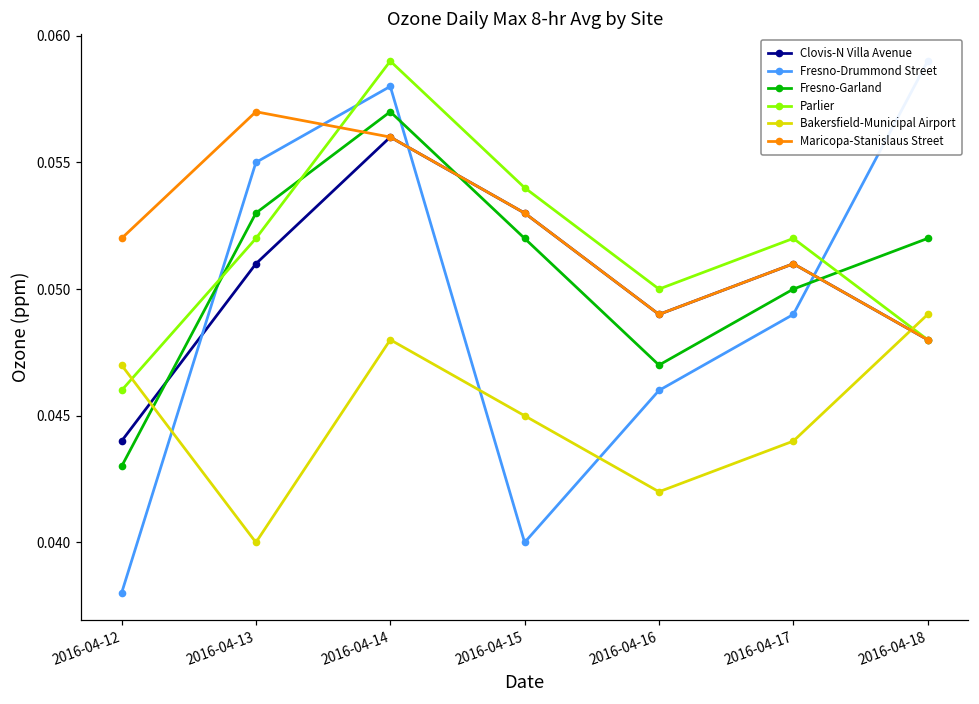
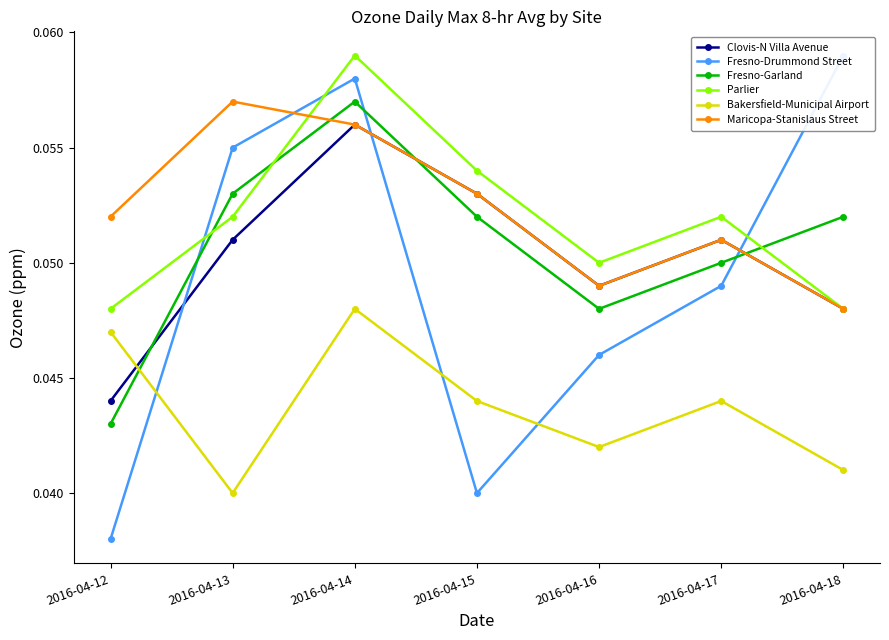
Parlier, 2016-04-12: 0.046 -> 0.048
Bakersfield-Municipal Airport, 2016-04-15: 0.045 -> 0.044
Fresno-Garland, 2016-04-16: 0.047 -> 0.048
Bakersfield-Municipal Airport, 2016-04-18: 0.049 -> 0.041
